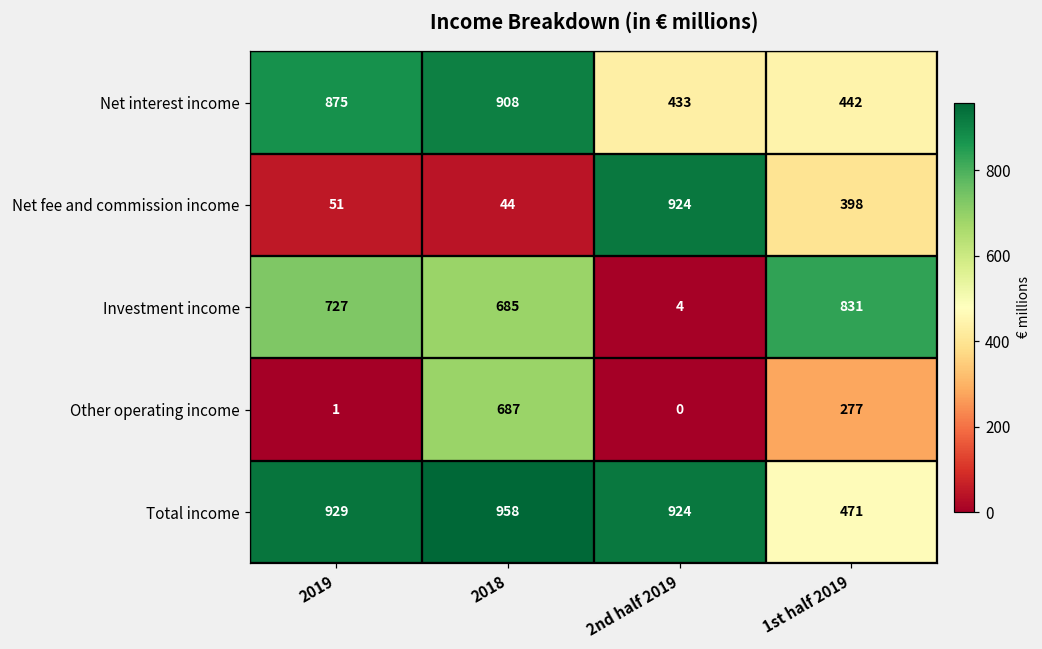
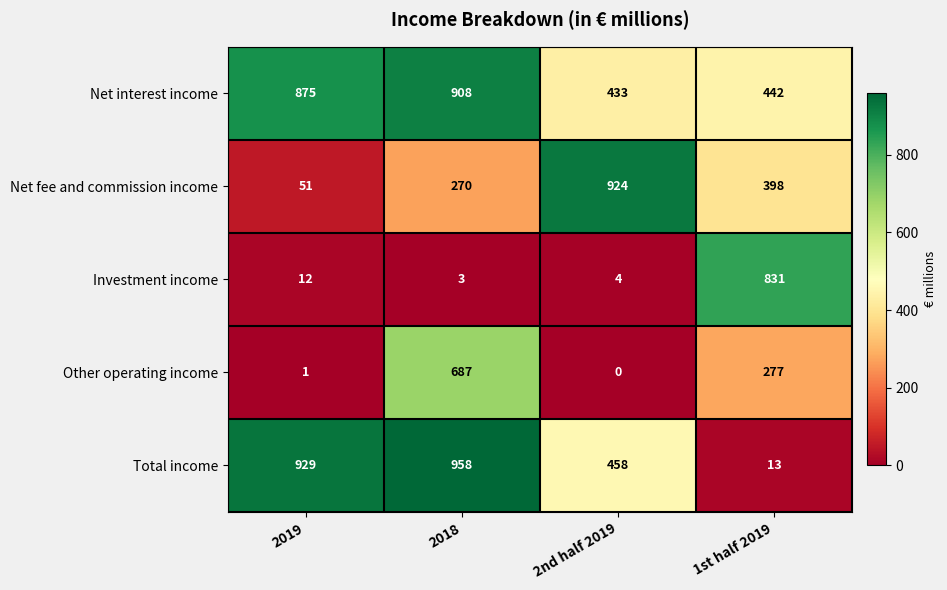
Net fee and commission income, 2018: 44 -> 270
Investment income, 2019: 727 -> 12
Investment income, 2018: 685 -> 3
Total income, 2nd half 2019: 924 -> 458
Total income, 1st half 2019: 471 -> 13
